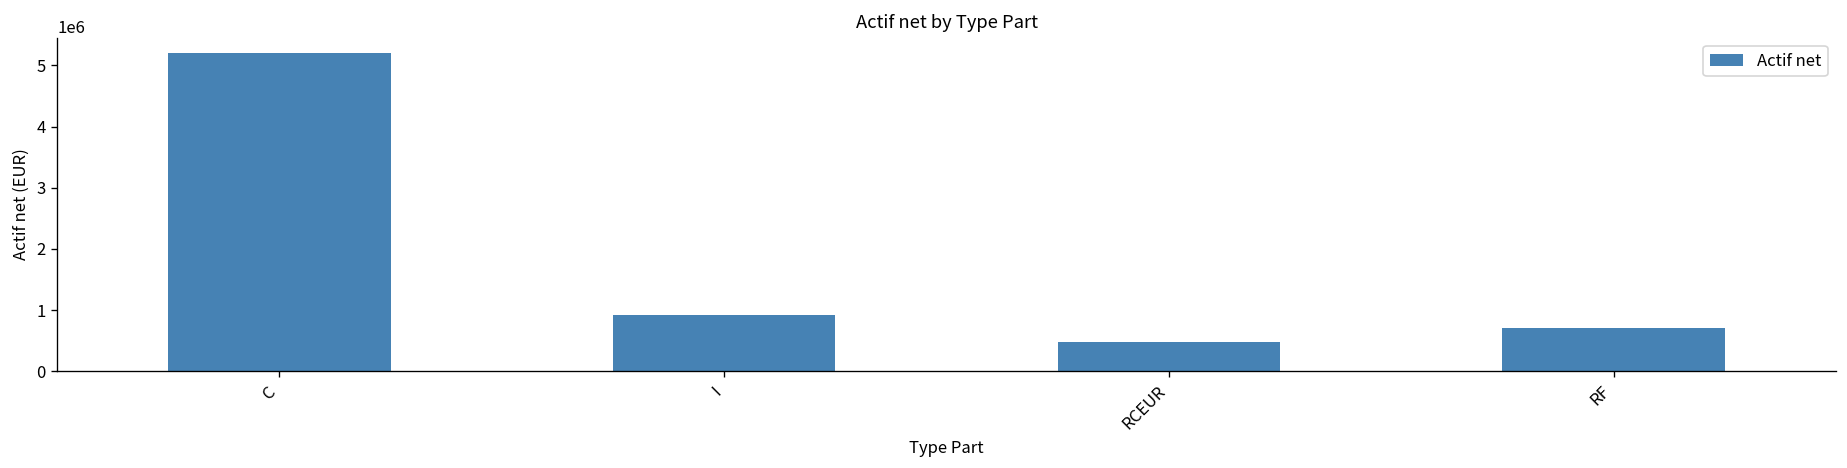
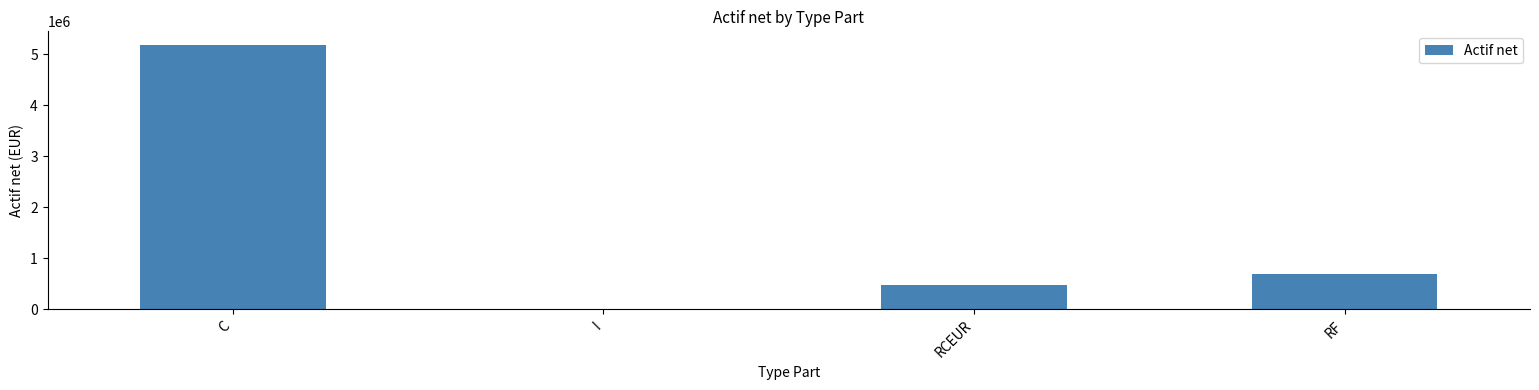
I: 900000 -> 0
